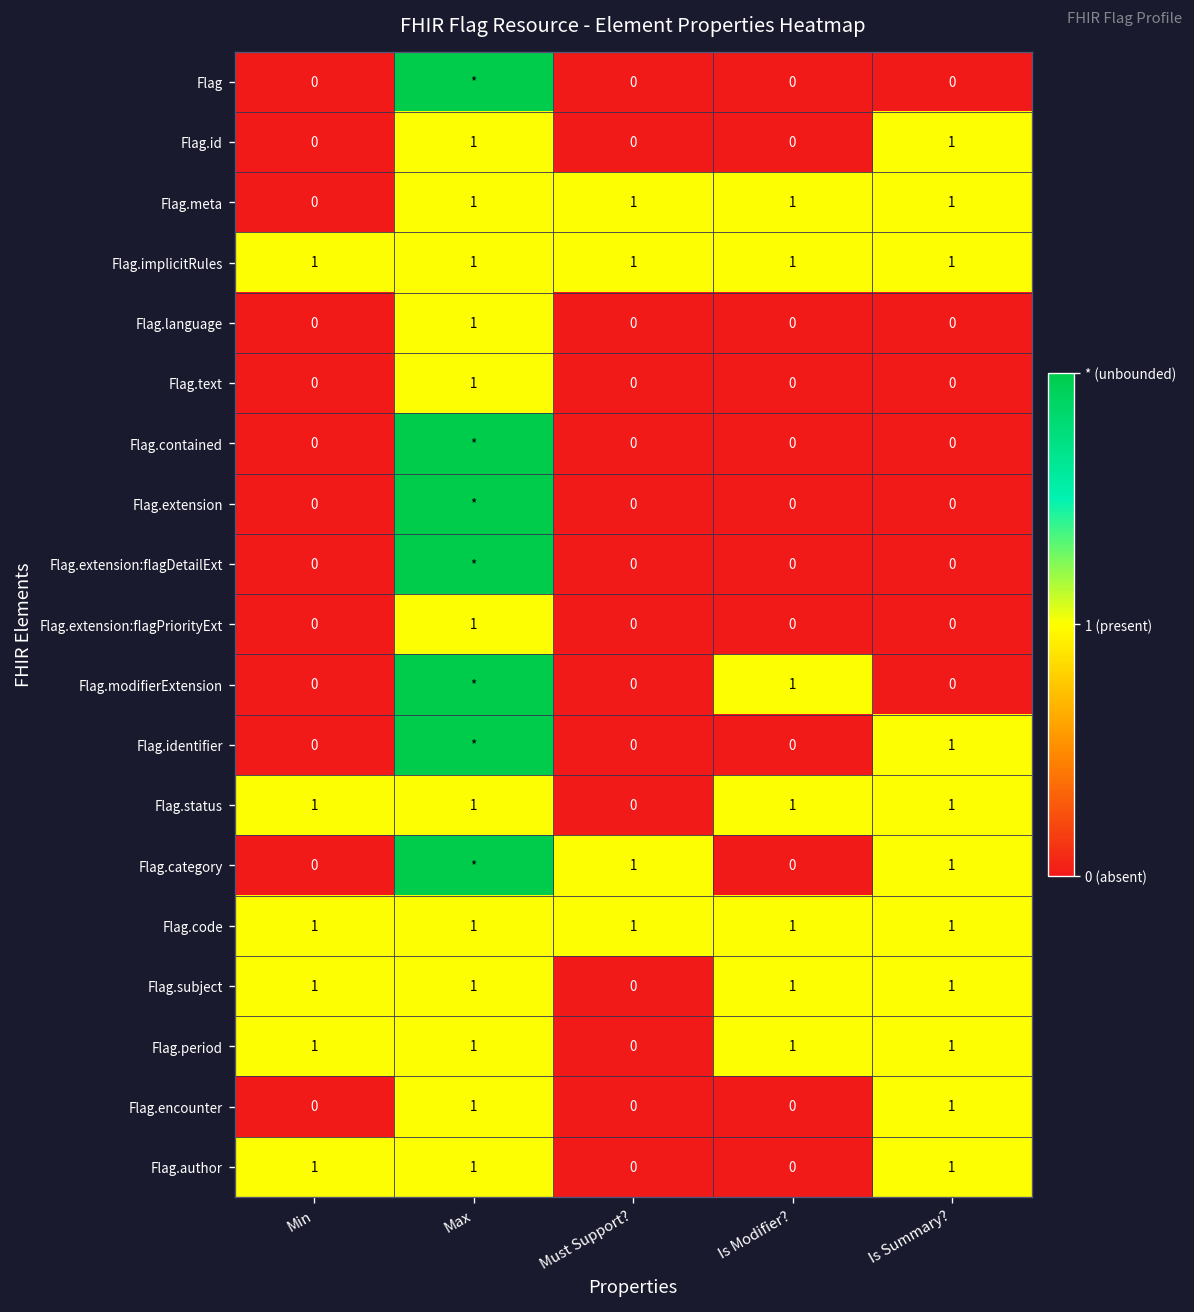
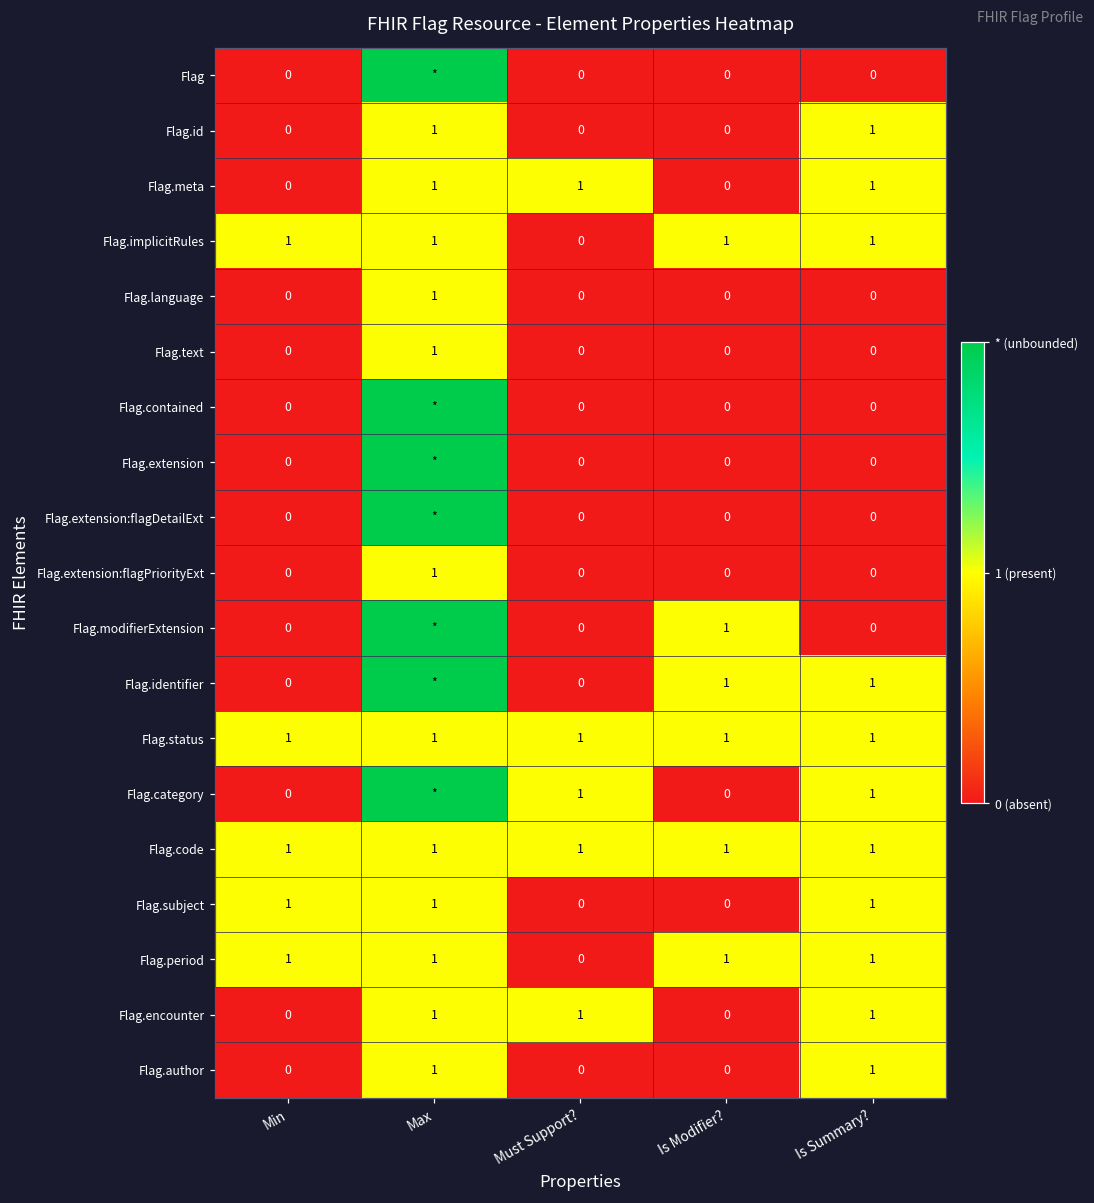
Flag.meta, Is Modifier?: 1 -> 0
Flag.implicitRules, Must Support?: 1 -> 0
Flag.identifier, Is Modifier?: 0 -> 1
Flag.status, Must Support?: 0 -> 1
Flag.subject, Is Modifier?: 1 -> 0
Flag.encounter, Must Support?: 0 -> 1
Flag.author, Min: 1 -> 0
